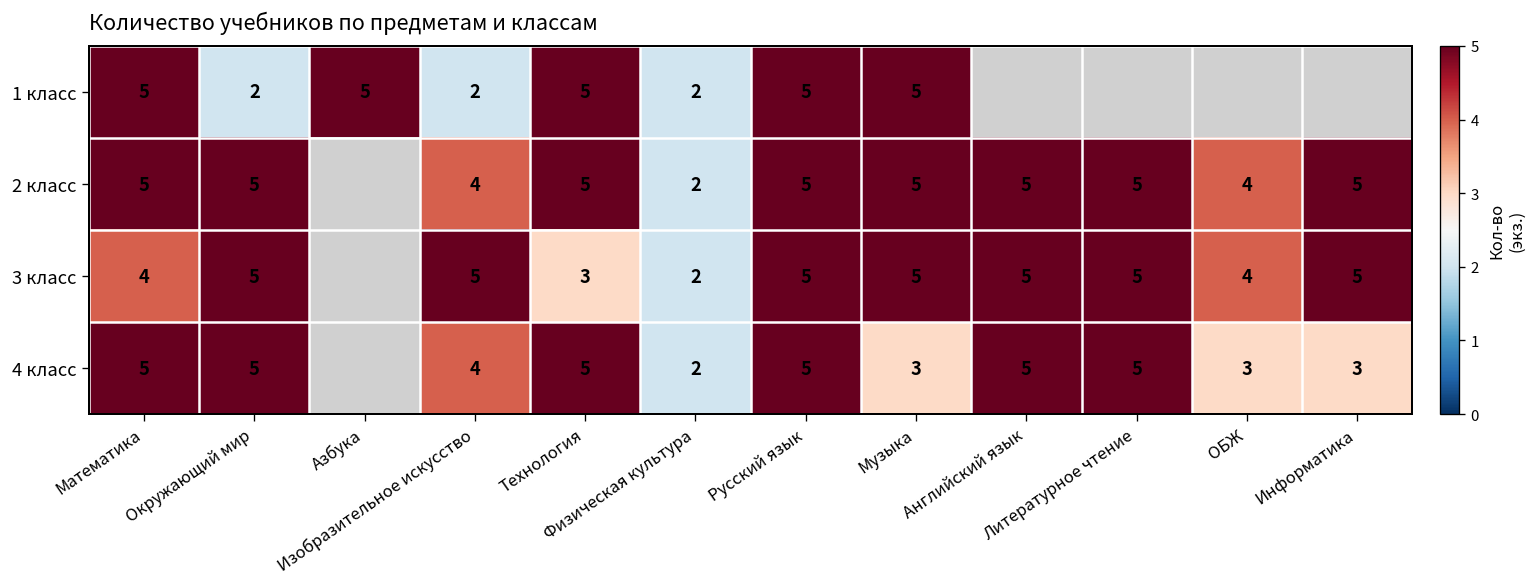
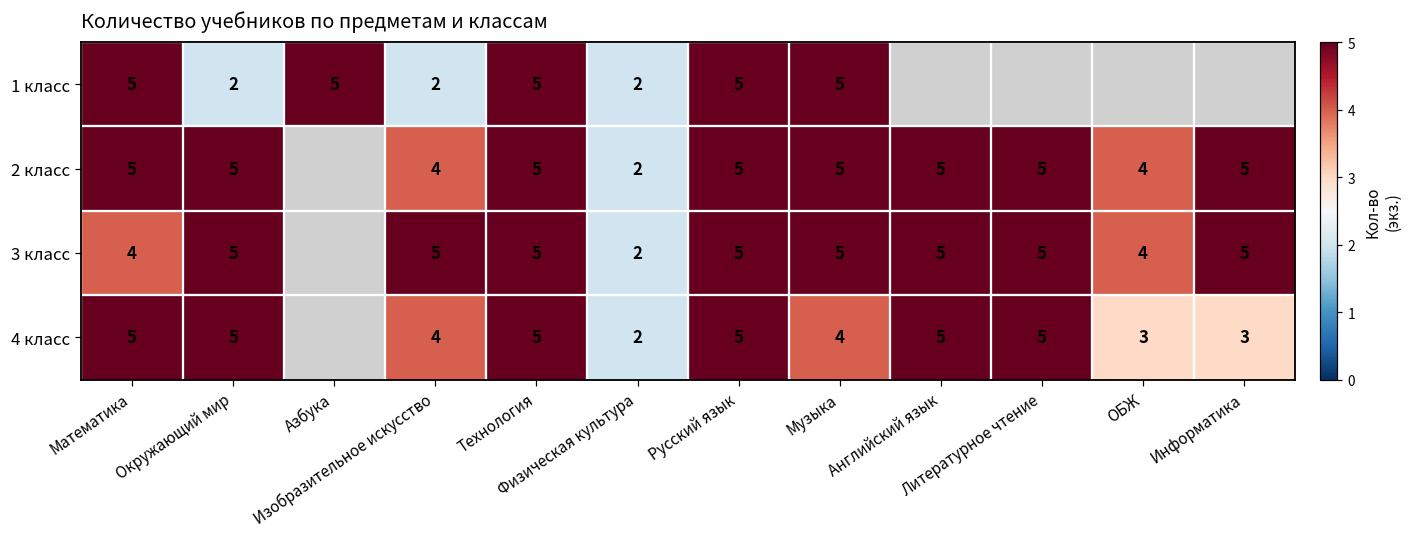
3 класс, Технология: 3 -> 5
4 класс, Музыка: 3 -> 4
